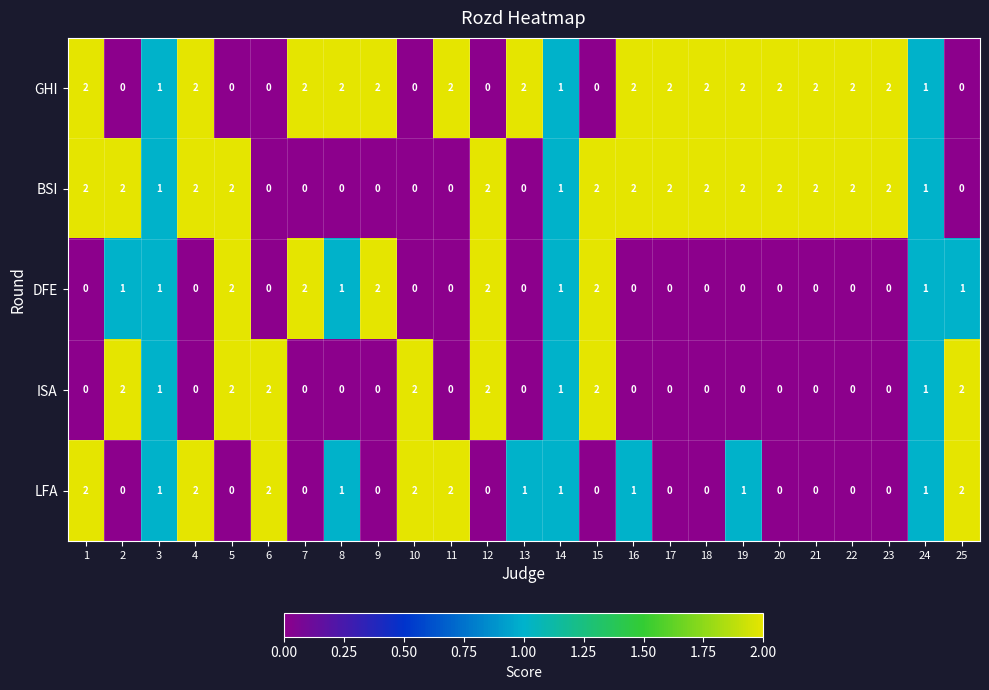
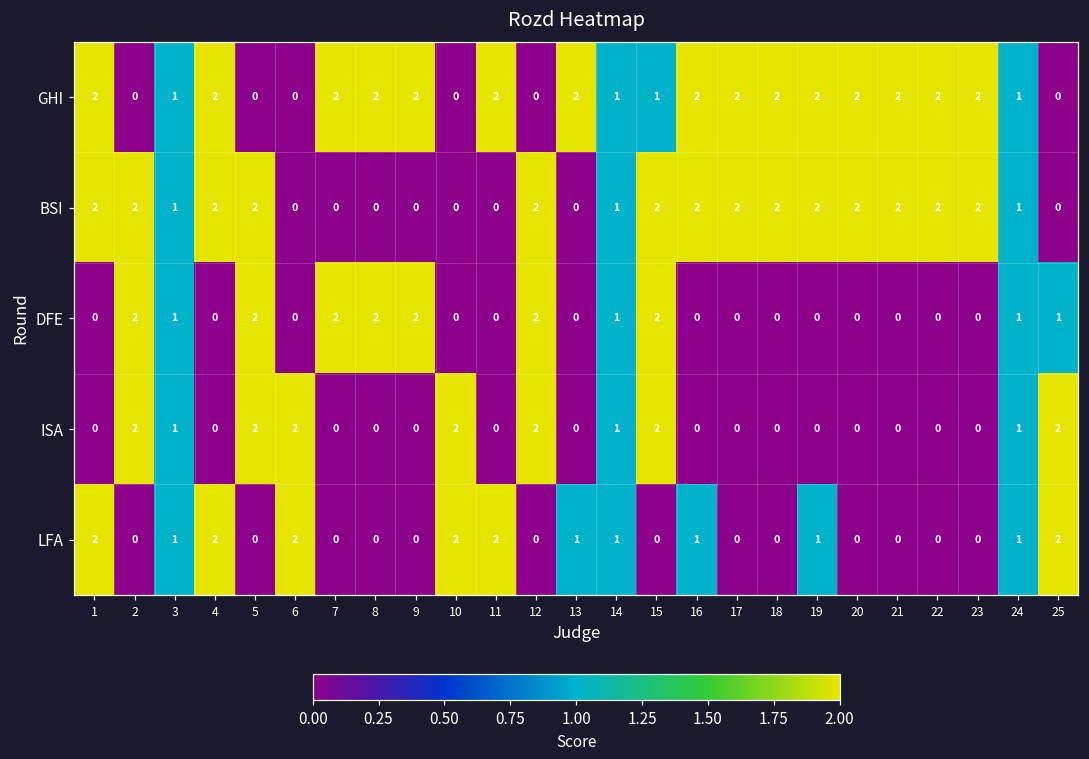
GHI, 15: 0 -> 1
DFE, 2: 1 -> 2
DFE, 8: 1 -> 2
LFA, 8: 1 -> 0
